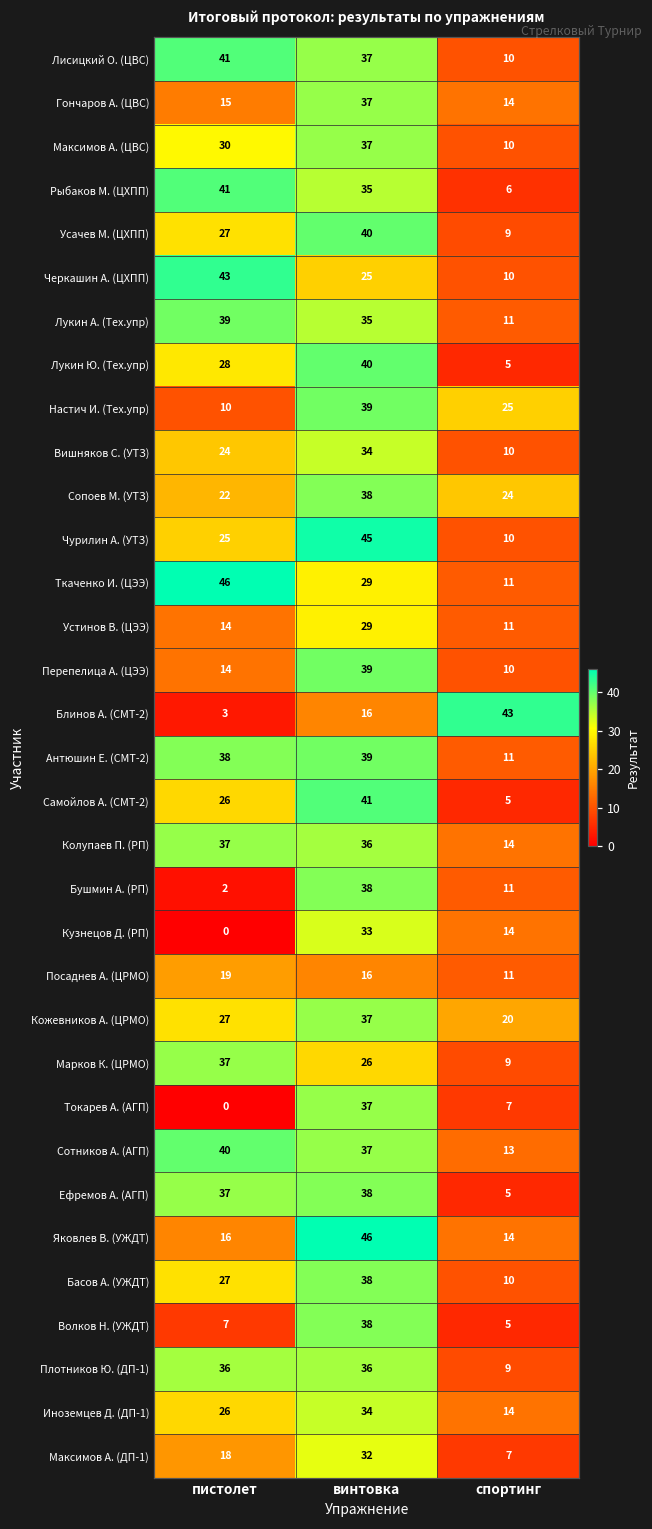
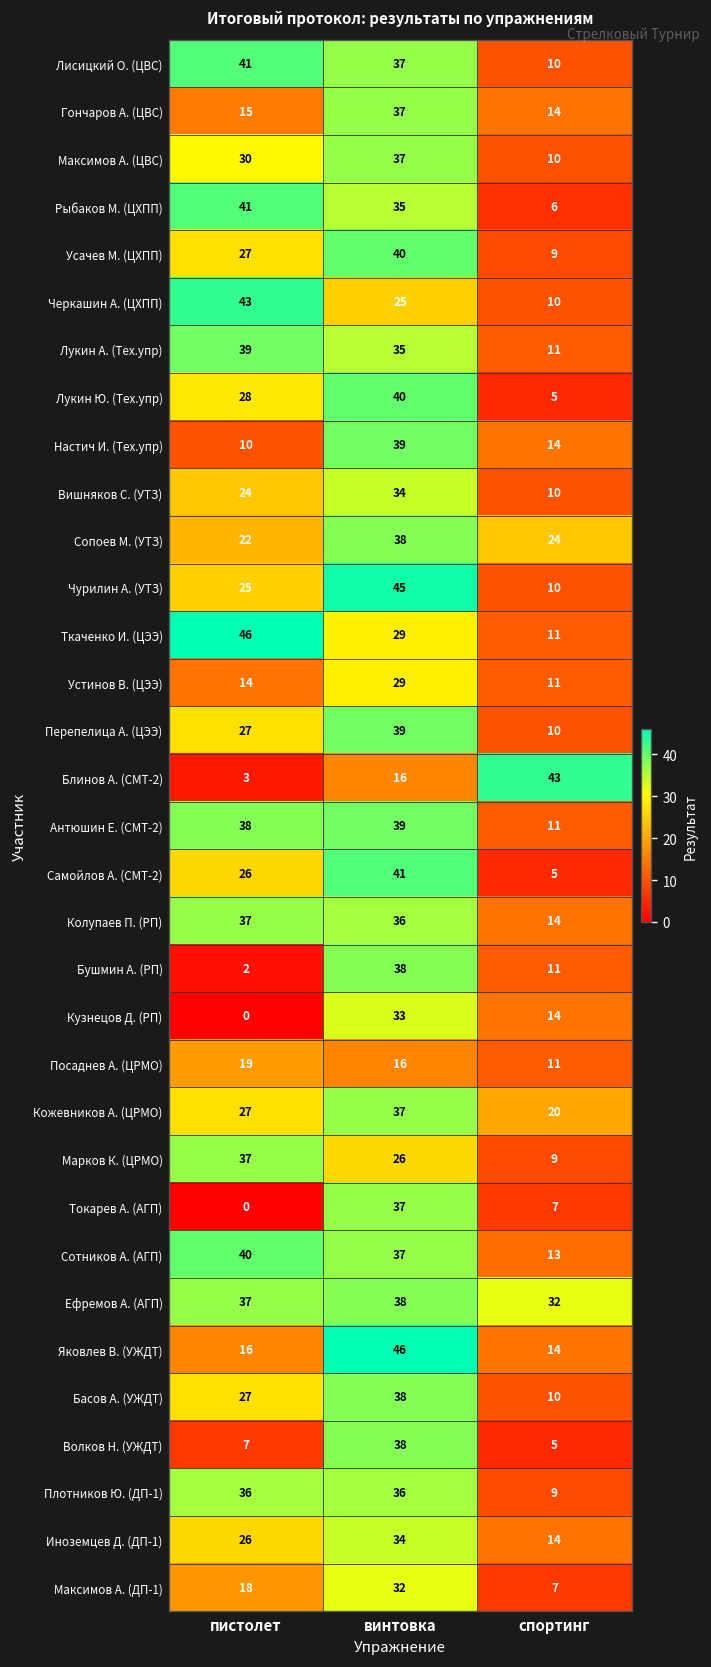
Настич И. (Тех.упр), спортинг: 25 -> 14
Перепелица А. (ЦЭЭ), пистолет: 14 -> 27
Ефремов А. (АГП), спортинг: 5 -> 32
